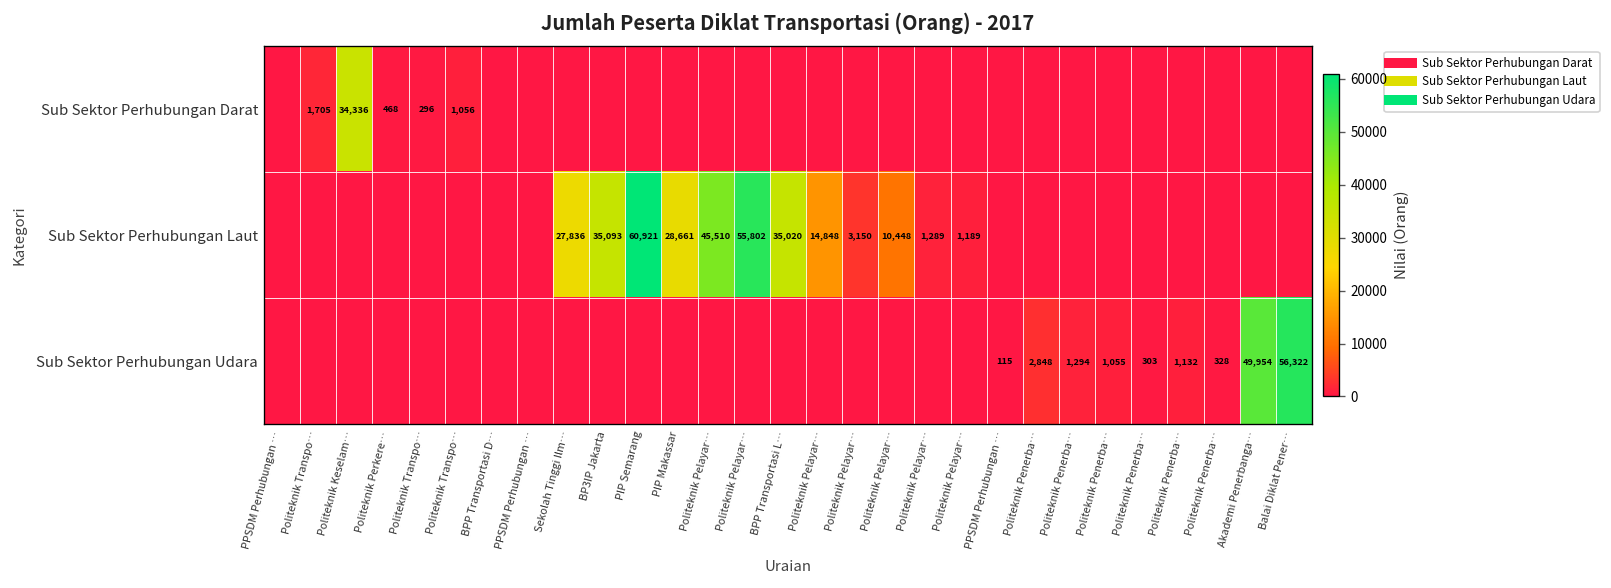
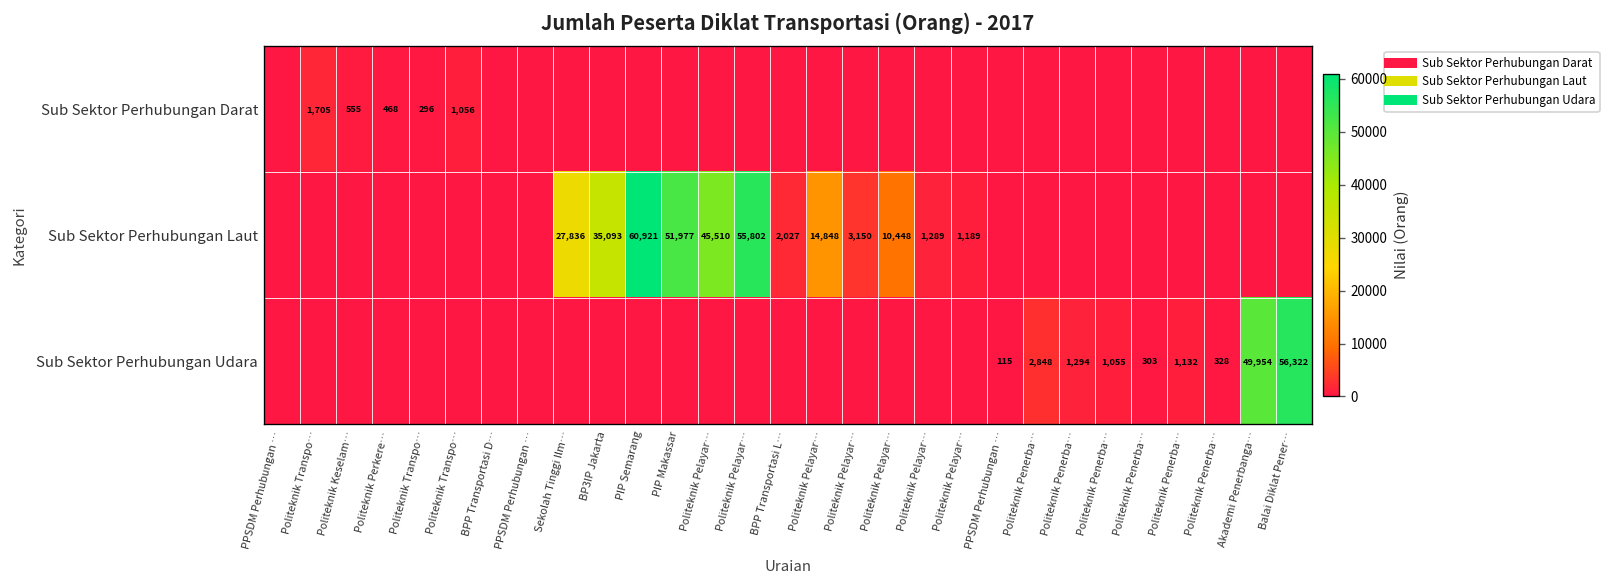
Sub Sektor Perhubungan Darat, Politeknik Keselam…: 34,336 -> 555
Sub Sektor Perhubungan Laut, PIP Makassar: 28,661 -> 51,977
Sub Sektor Perhubungan Laut, BPP Transportasi L…: 35,020 -> 2,027
